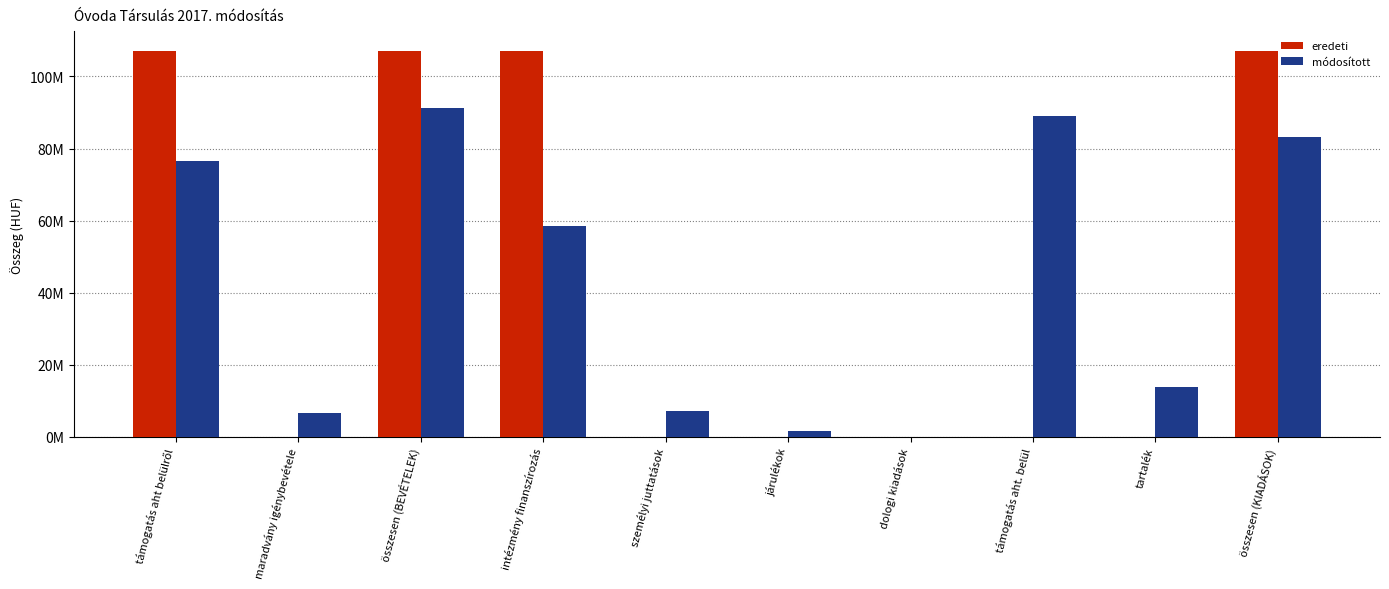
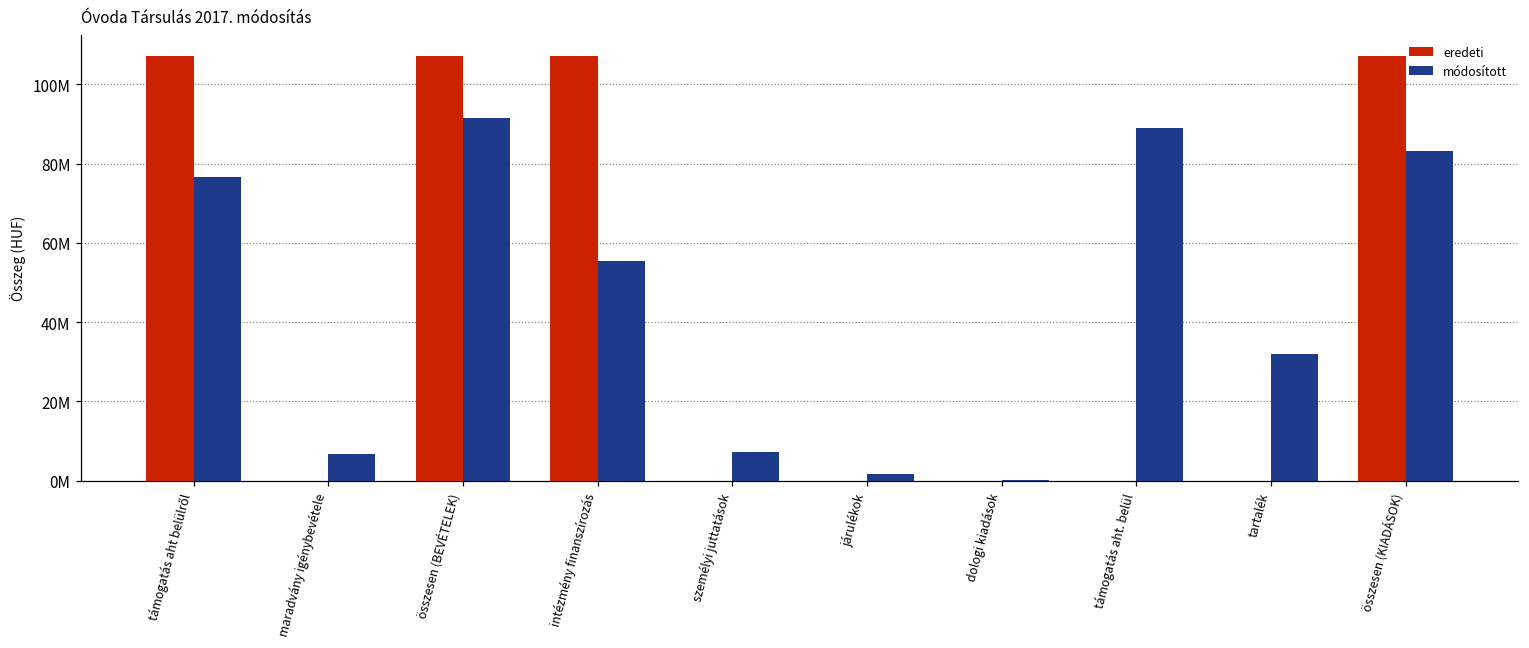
módosított, intézmény finanszírozás: 59000000 -> 55000000
módosított, tartalék: 14000000 -> 32000000
